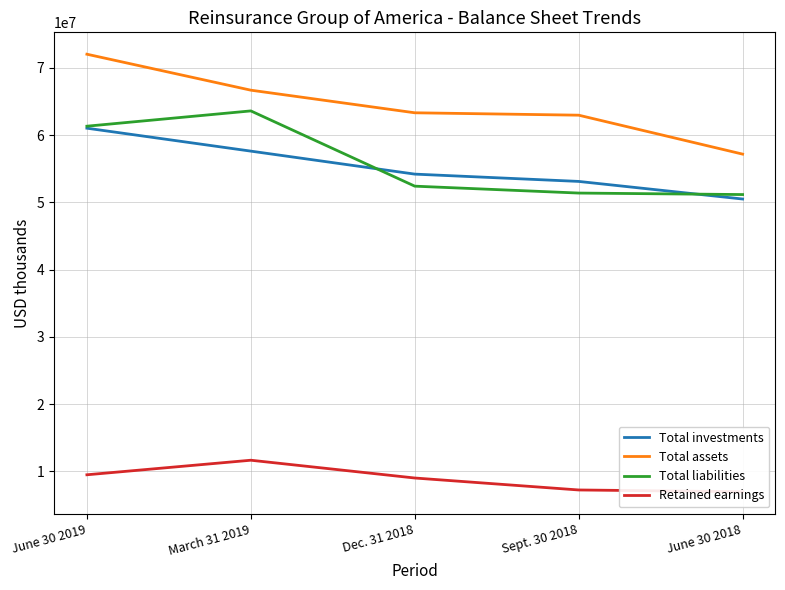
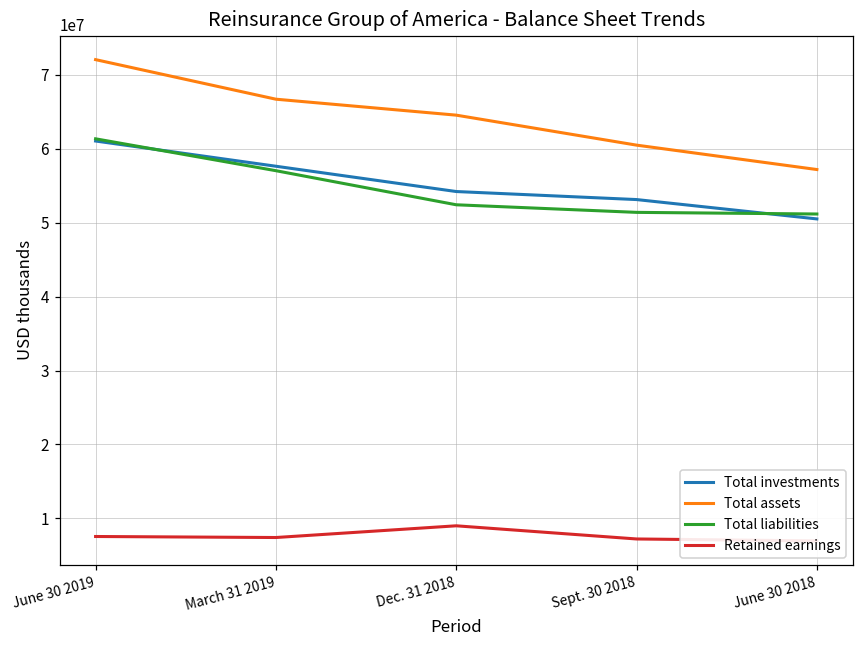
Retained earnings, June 30 2019: 9000000 -> 8000000
Total liabilities, March 31 2019: 64000000 -> 57000000
Retained earnings, March 31 2019: 12000000 -> 7000000
Total assets, Dec. 31 2018: 63000000 -> 65000000
Total assets, Sept. 30 2018: 63000000 -> 60000000
